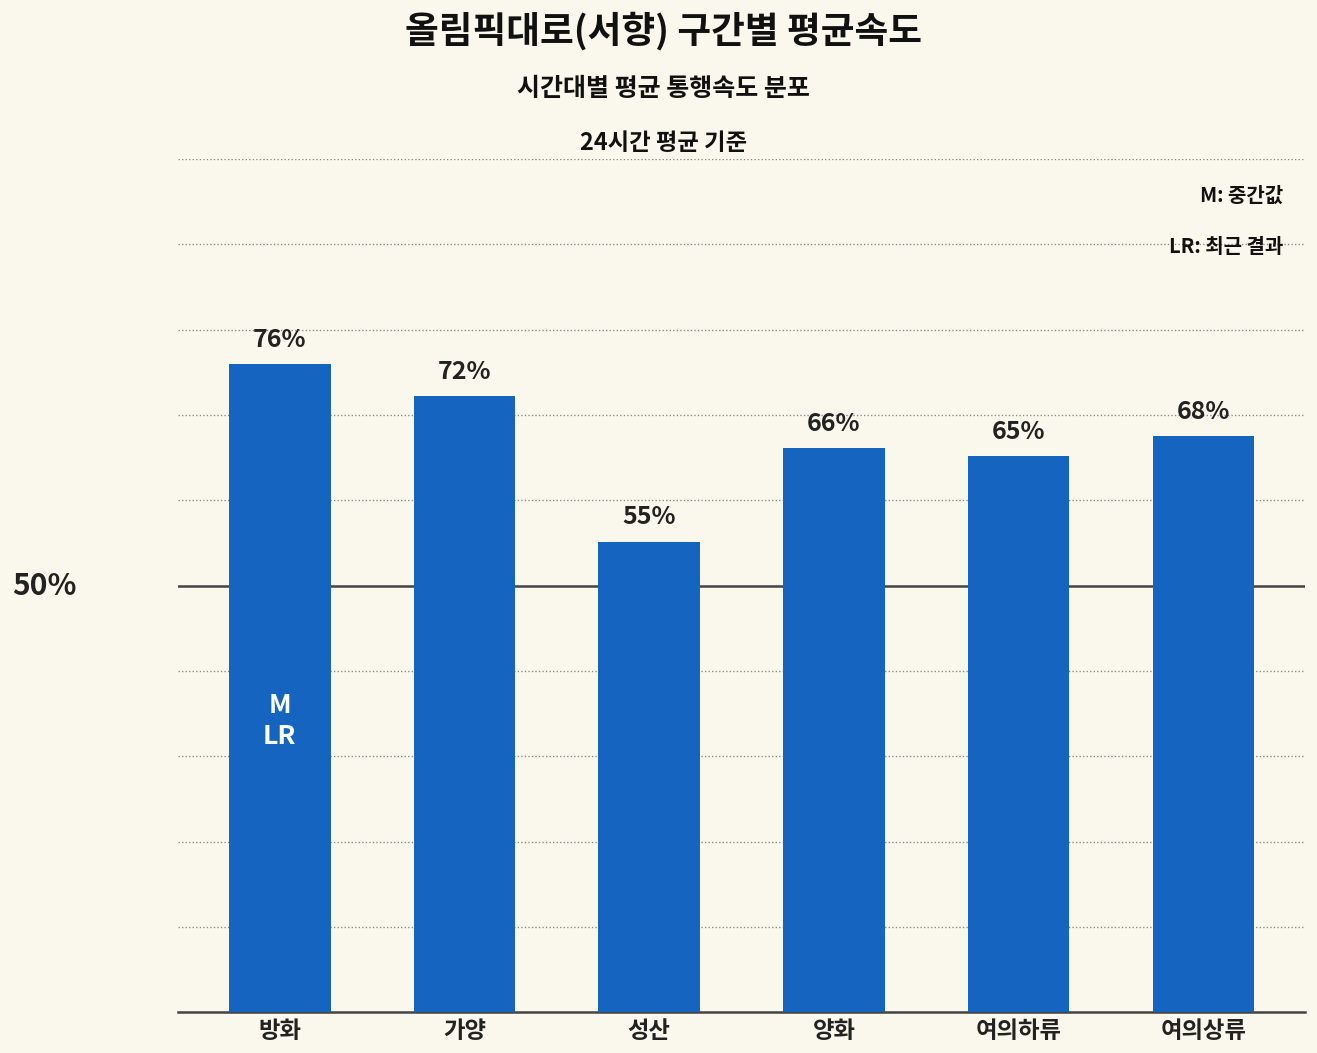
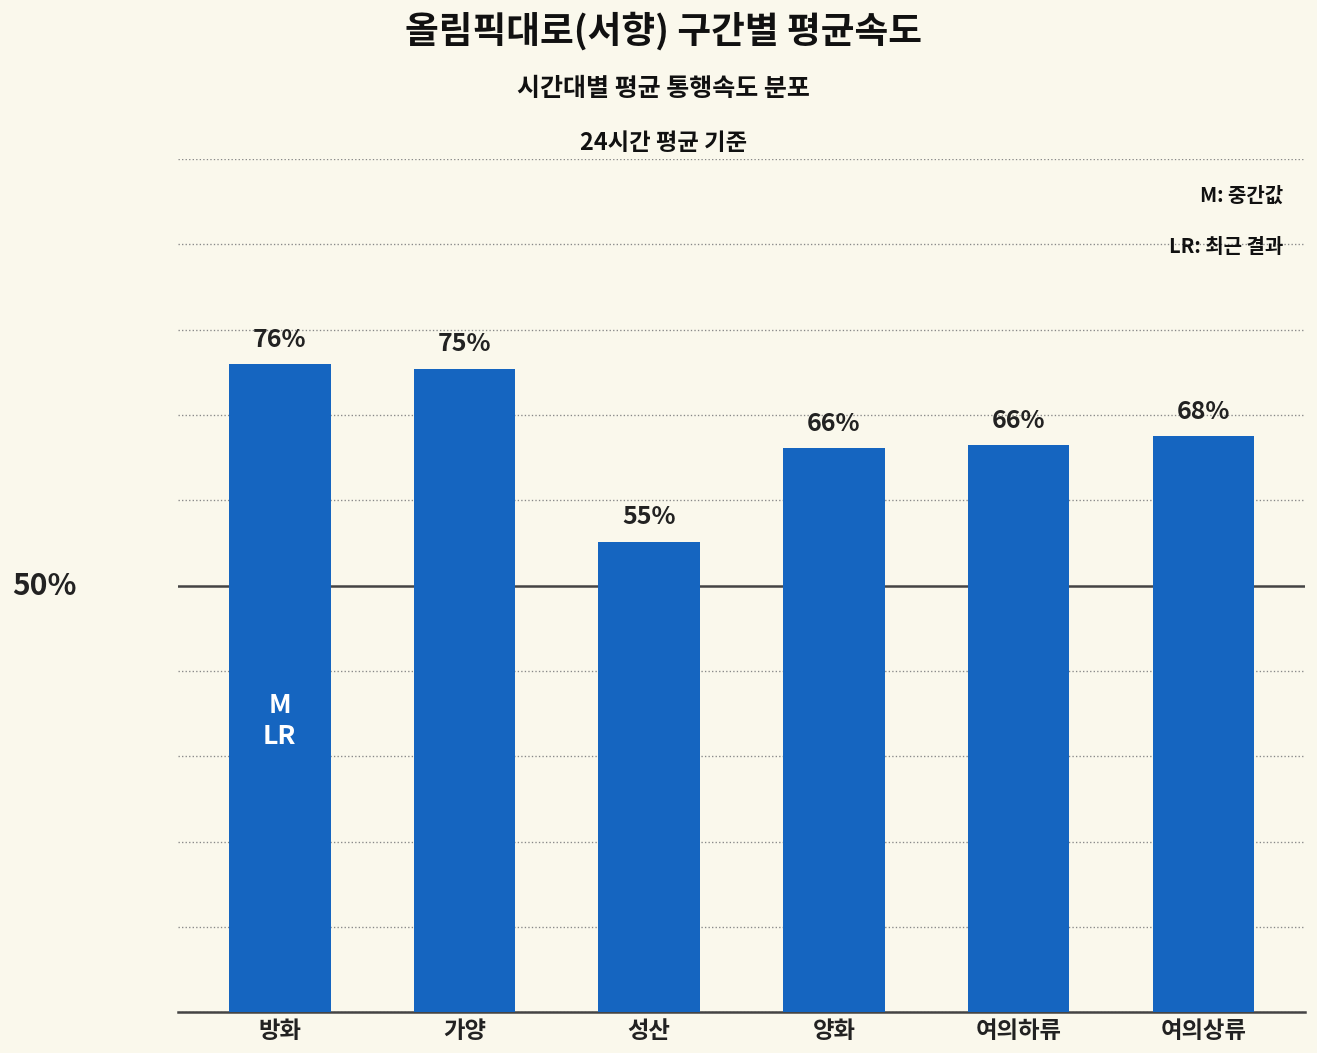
가양: 72% -> 75%
여의하류: 65% -> 66%
